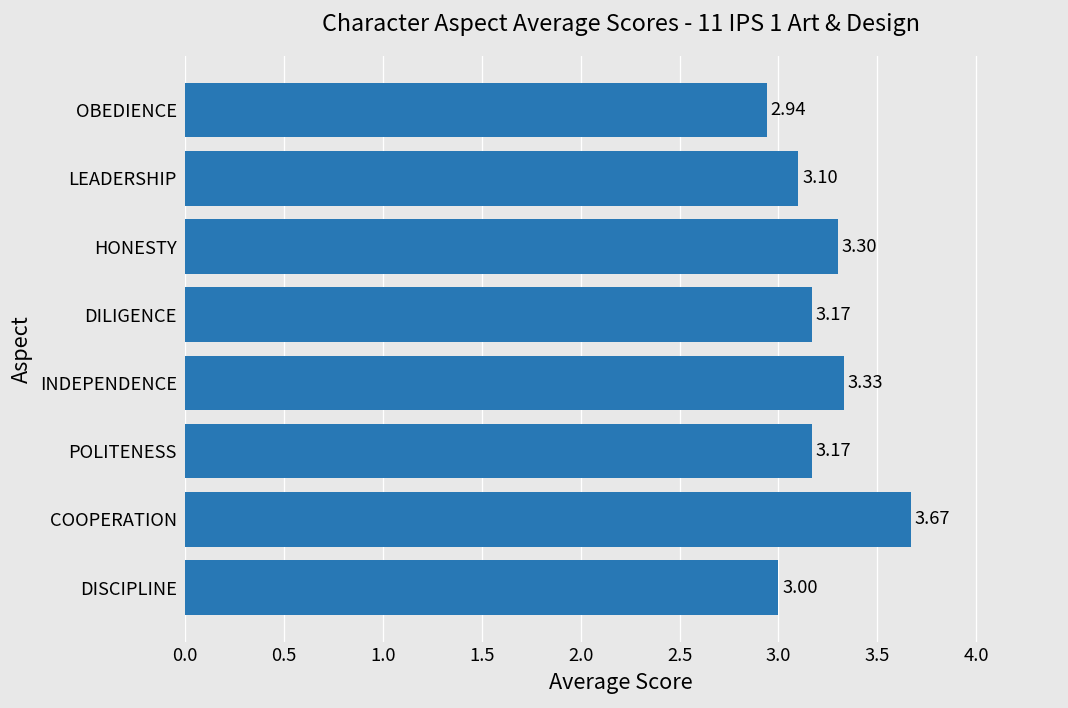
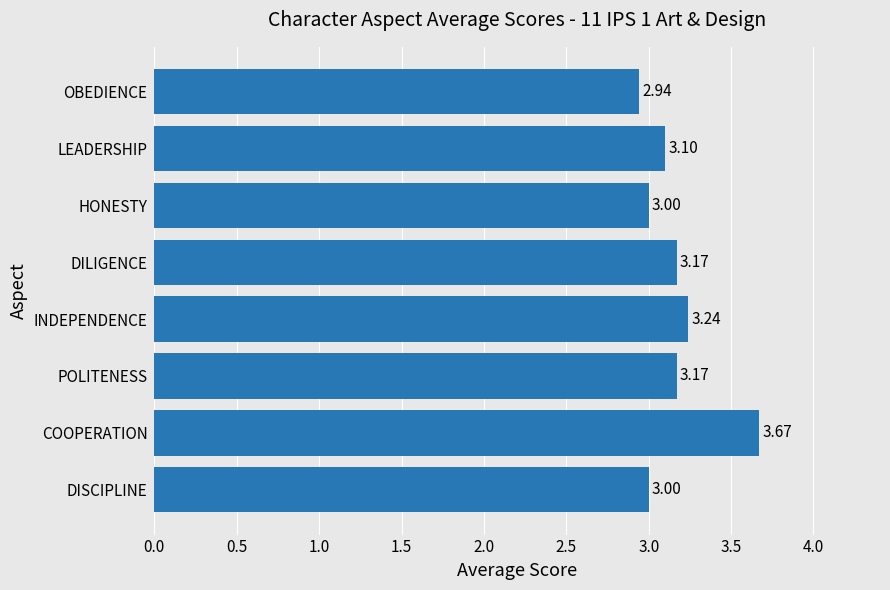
HONESTY: 3.30 -> 3.00
INDEPENDENCE: 3.33 -> 3.24
